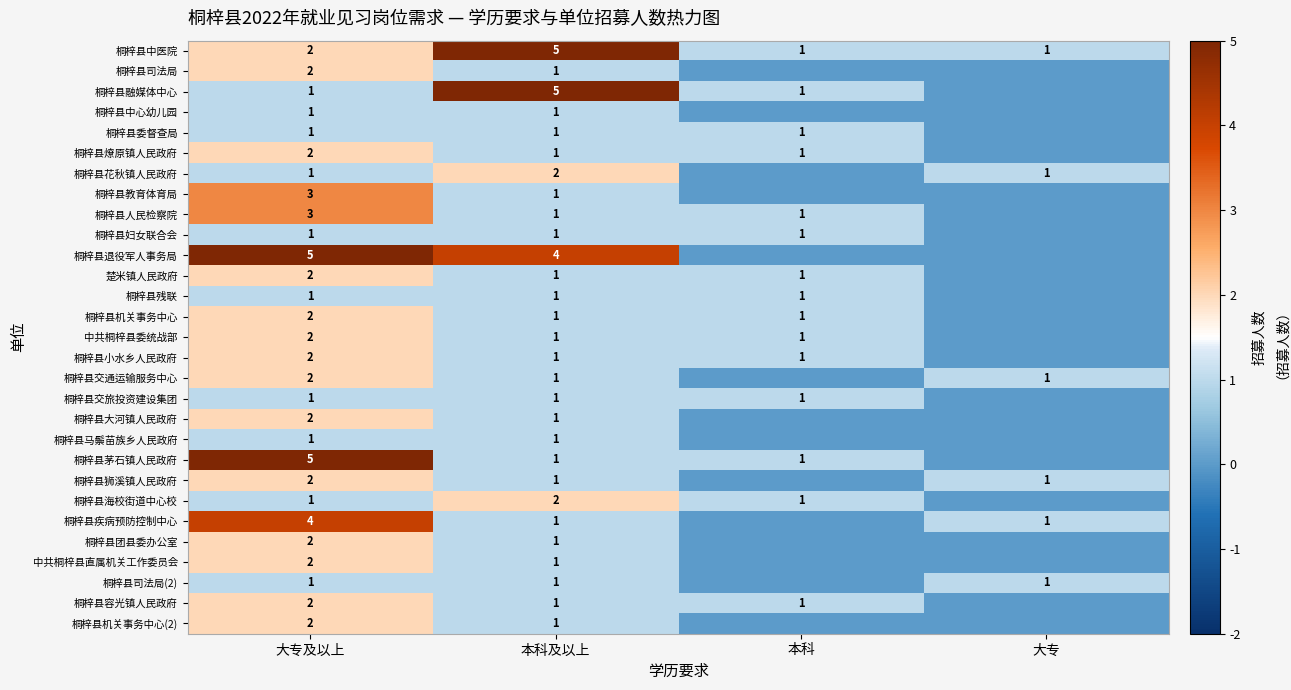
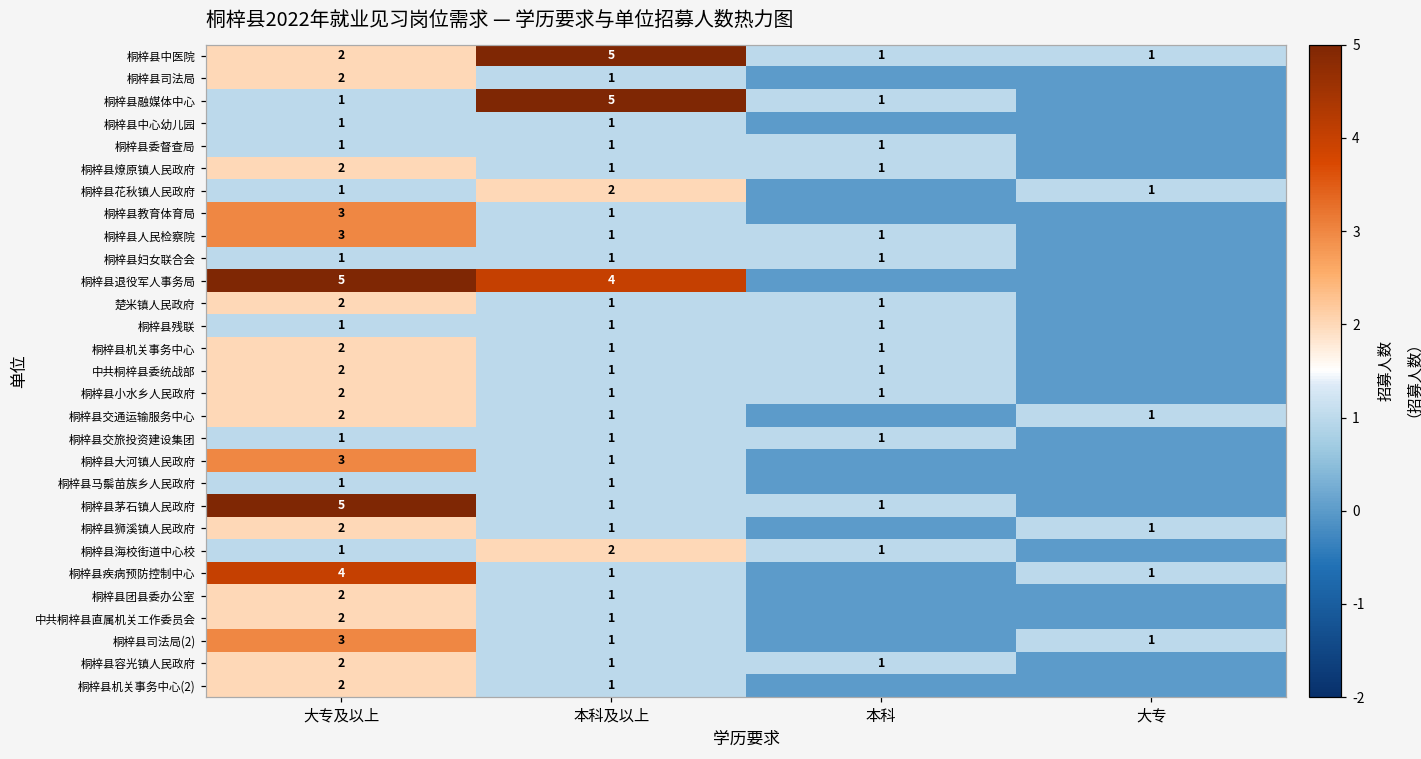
桐梓县大河镇人民政府, 大专及以上: 2 -> 3
桐梓县司法局(2), 大专及以上: 1 -> 3
